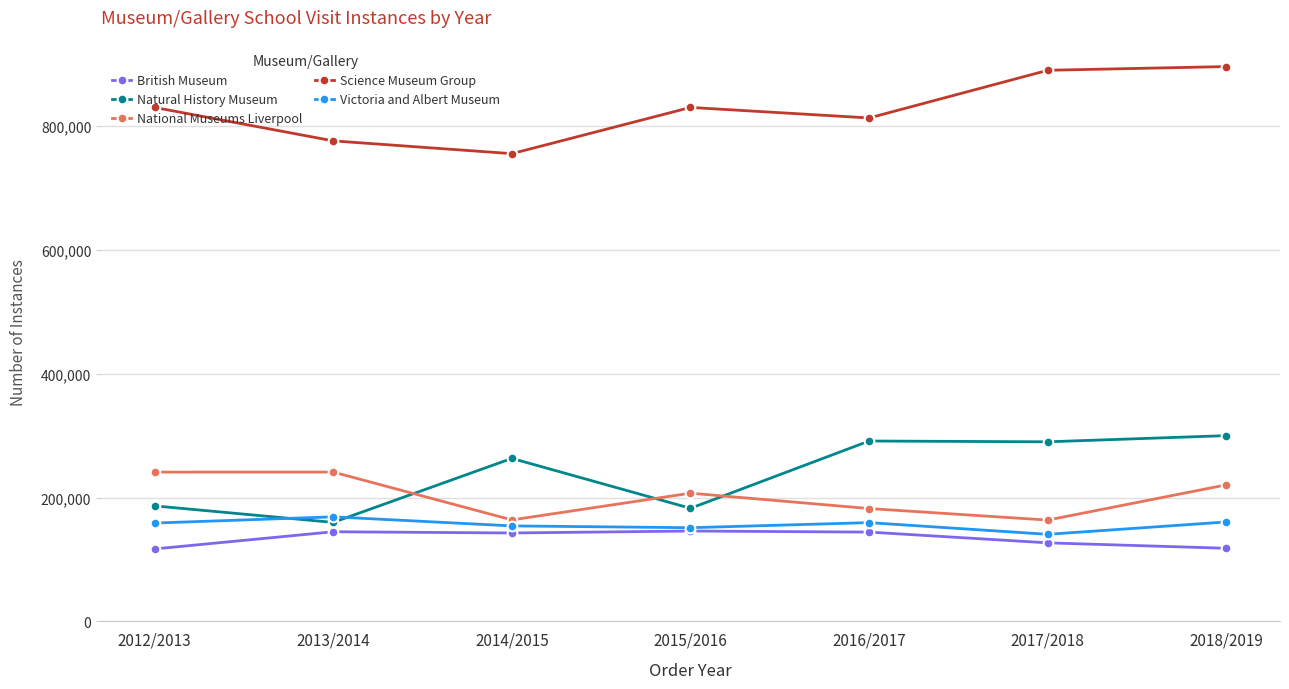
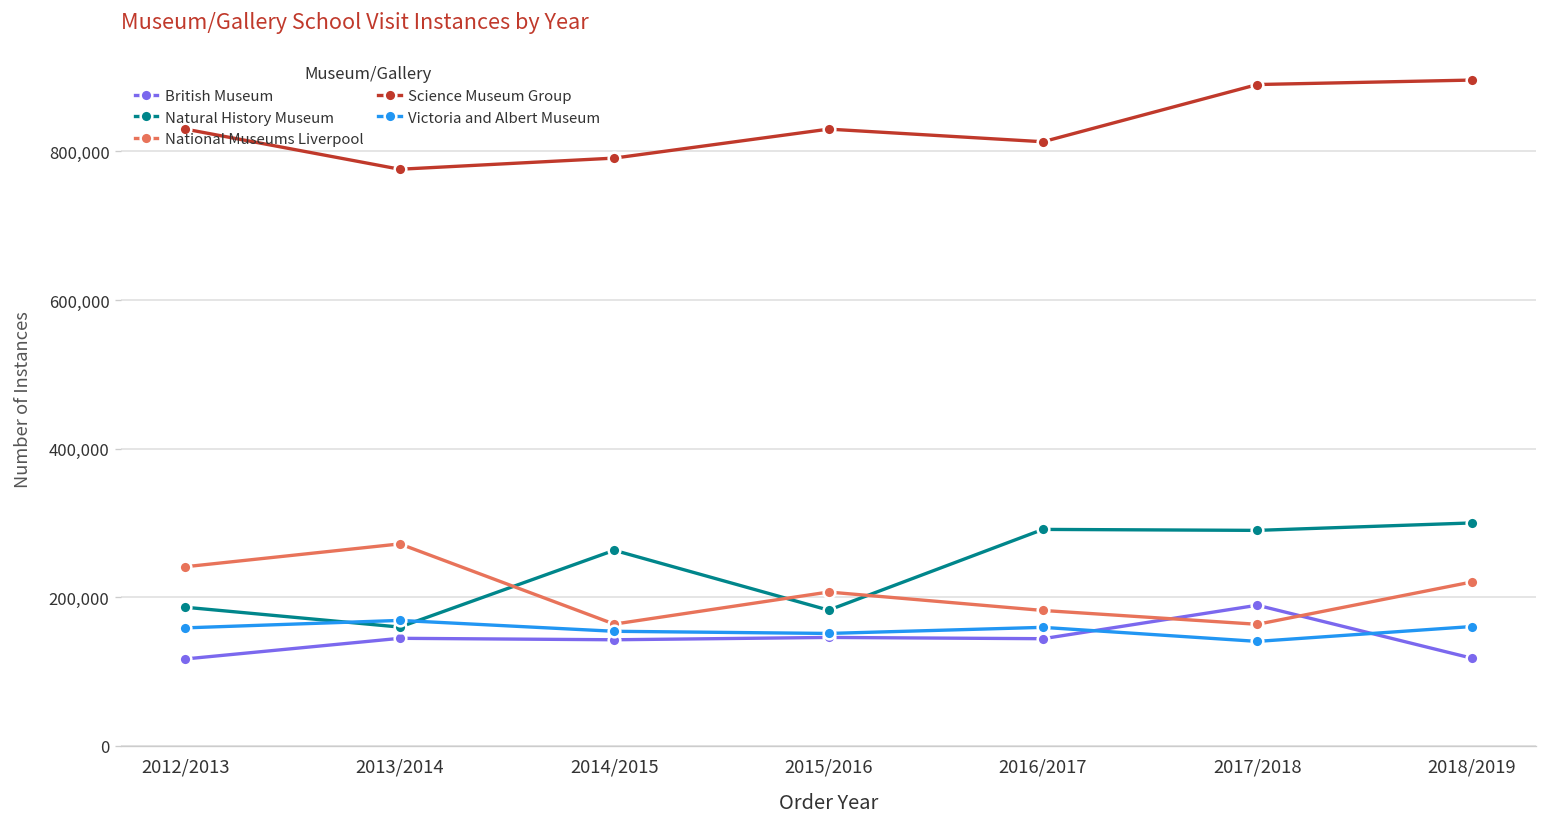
National Museums Liverpool, 2013/2014: 240,000 -> 270,000
Science Museum Group, 2014/2015: 760,000 -> 790,000
British Museum, 2017/2018: 130,000 -> 190,000
